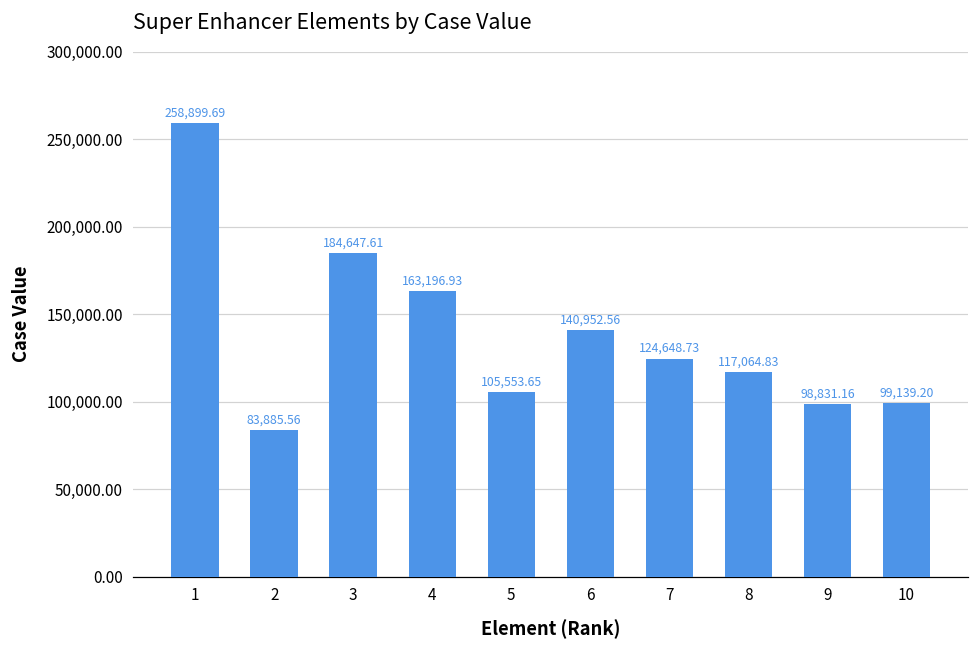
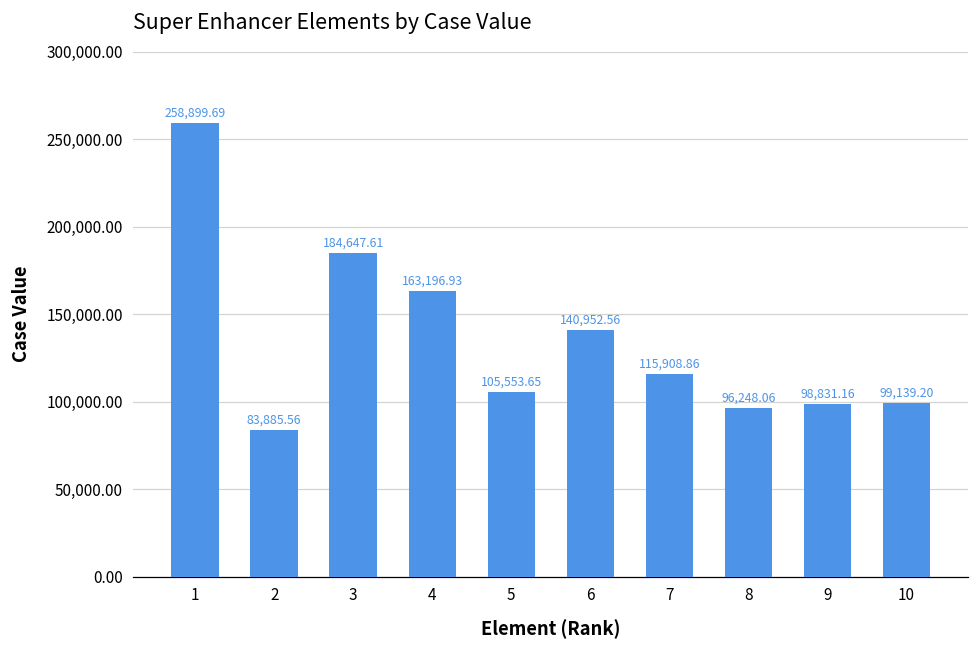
7: 124,648.73 -> 115,908.86
8: 117,064.83 -> 96,248.06
